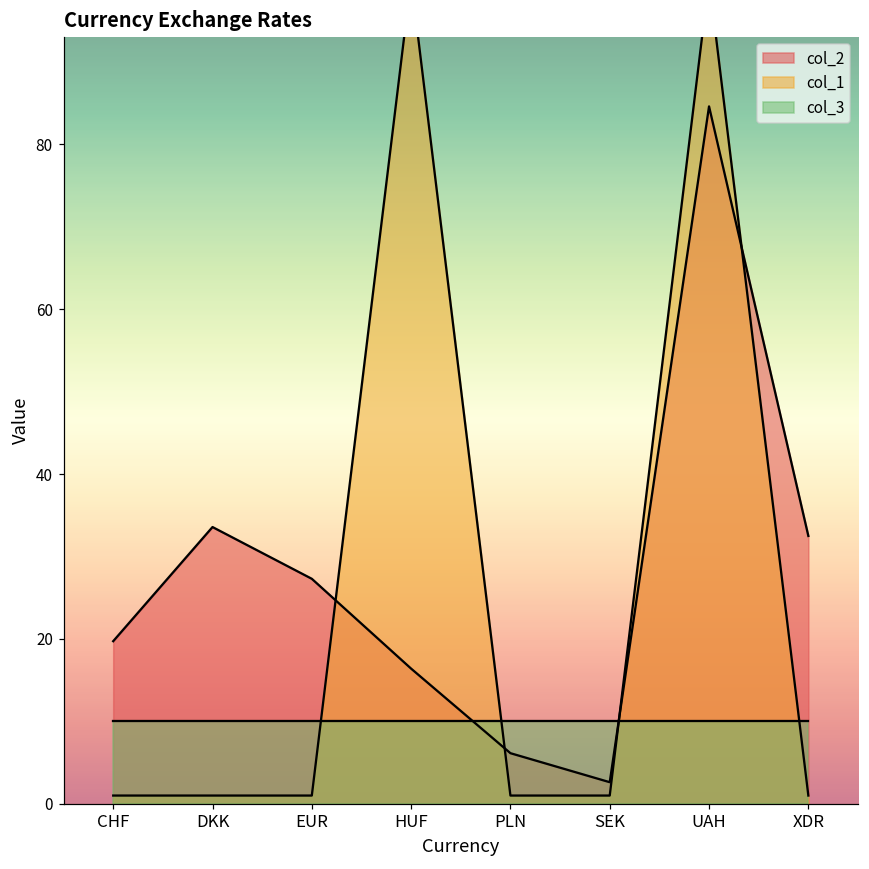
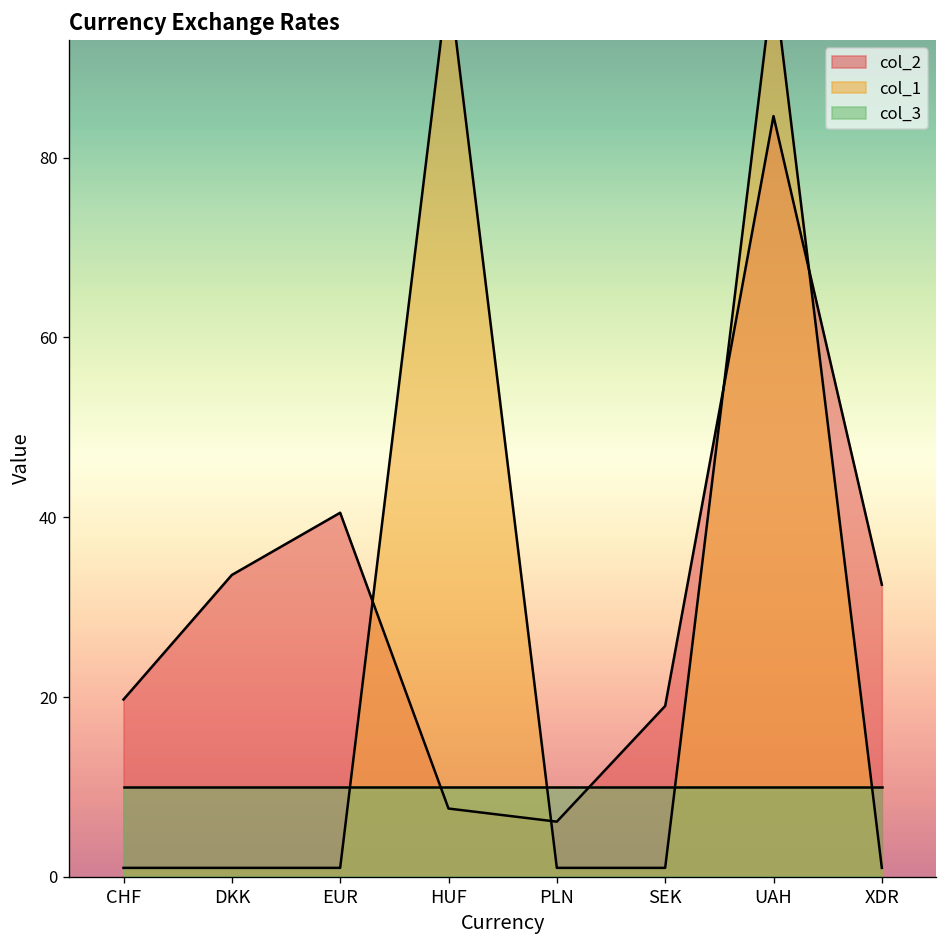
col_2, EUR: 27 -> 41
col_2, HUF: 16 -> 8
col_2, SEK: 3 -> 19
